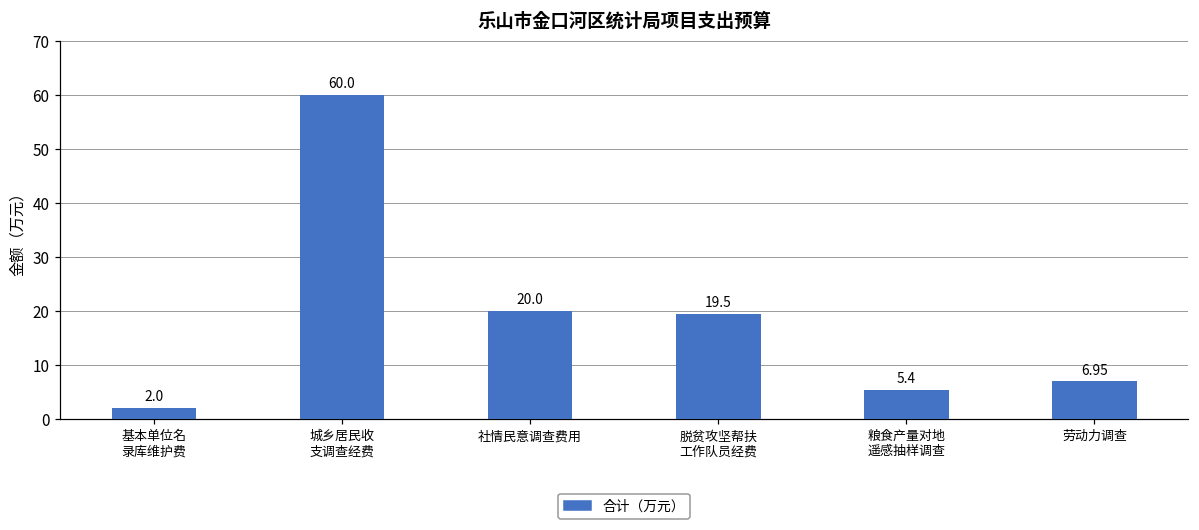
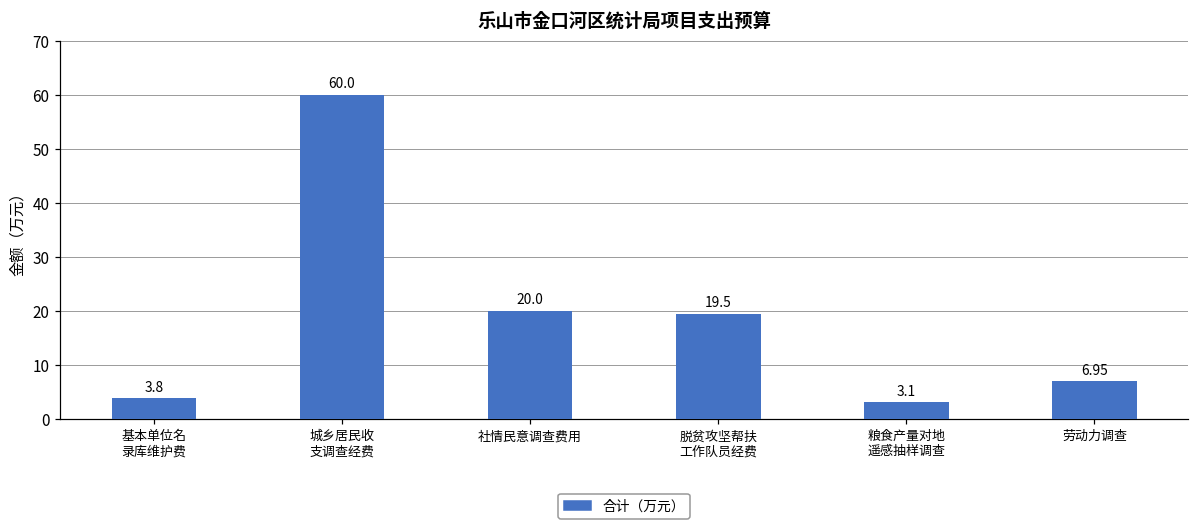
基本单位名 录库维护费: 2.0 -> 3.8
粮食产量对地 遥感抽样调查: 5.4 -> 3.1
